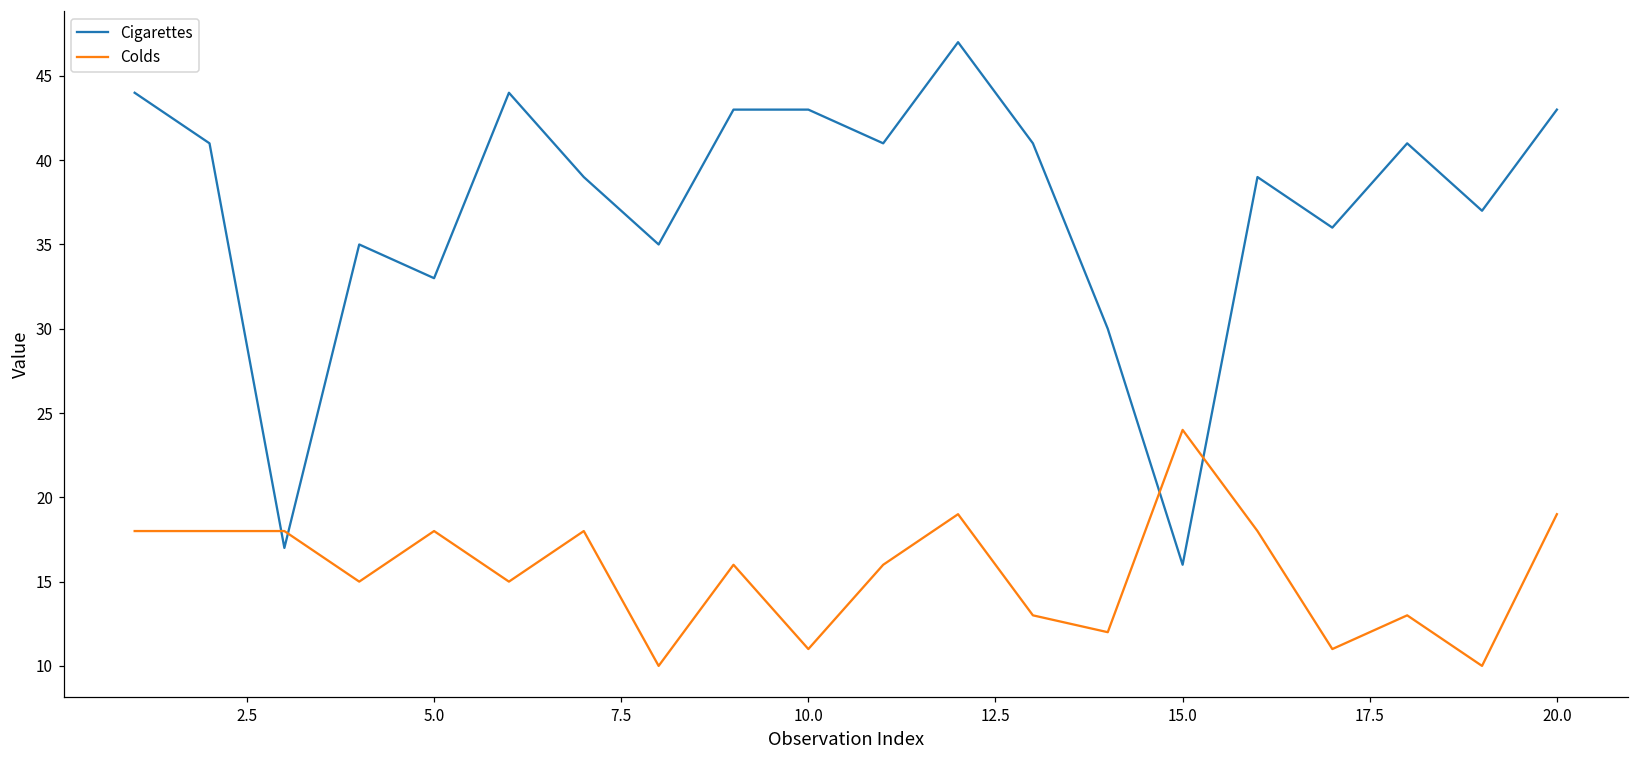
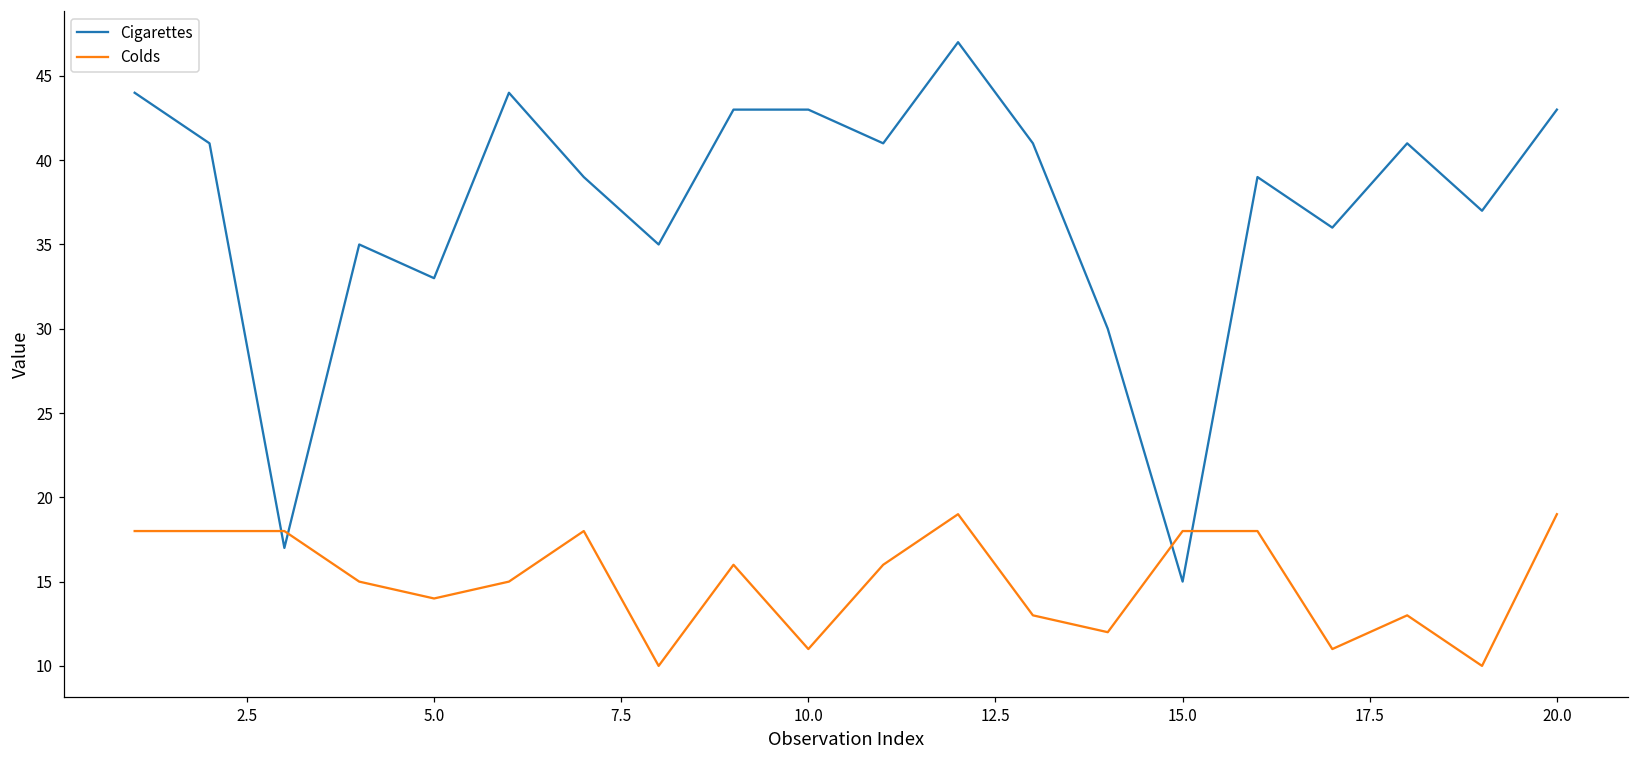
Colds, 5.0: 18 -> 14
Cigarettes, 15.0: 16 -> 15
Colds, 15.0: 24 -> 18
